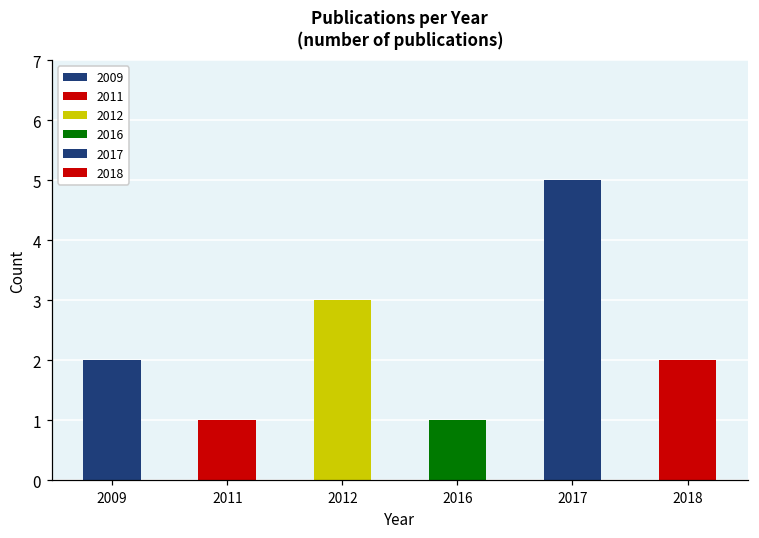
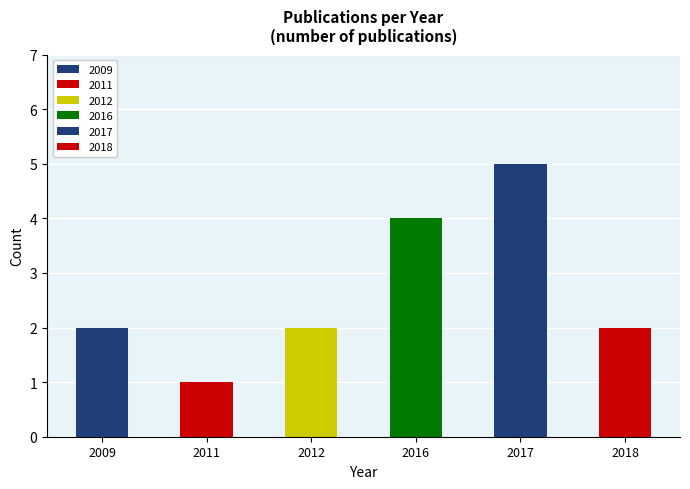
2012: 3 -> 2
2016: 1 -> 4
